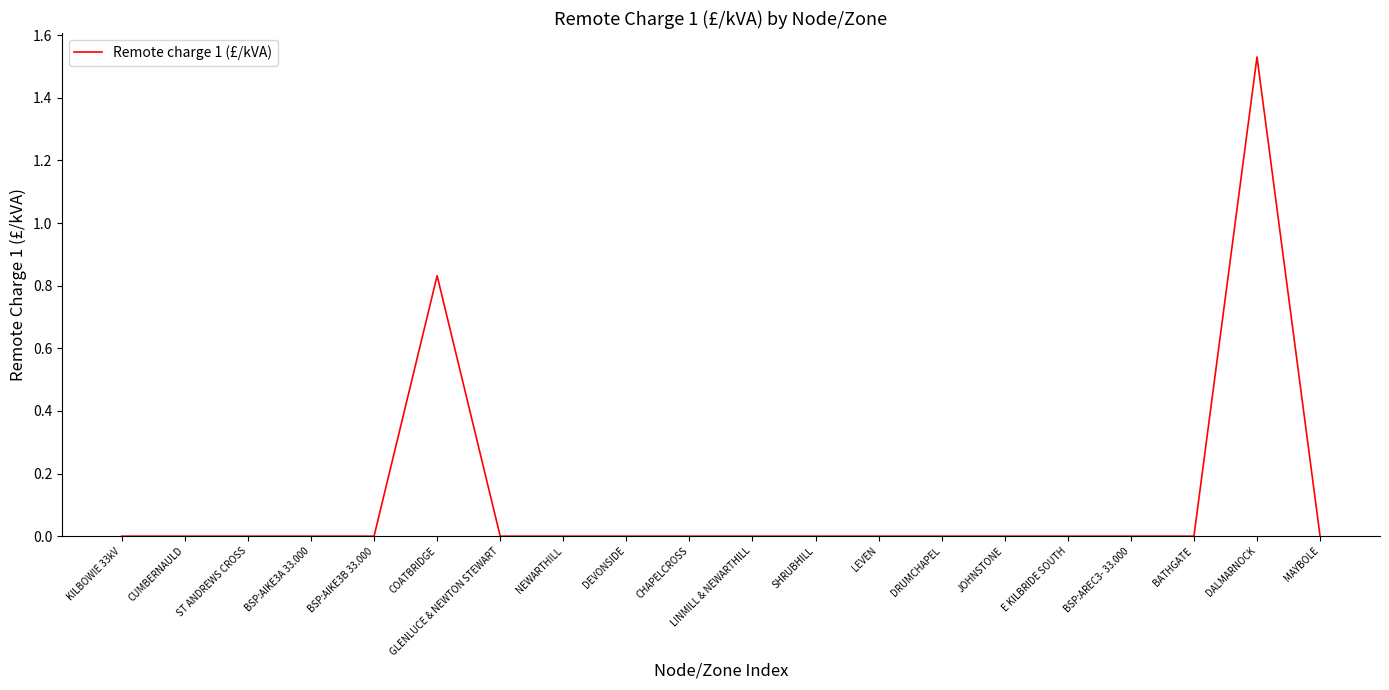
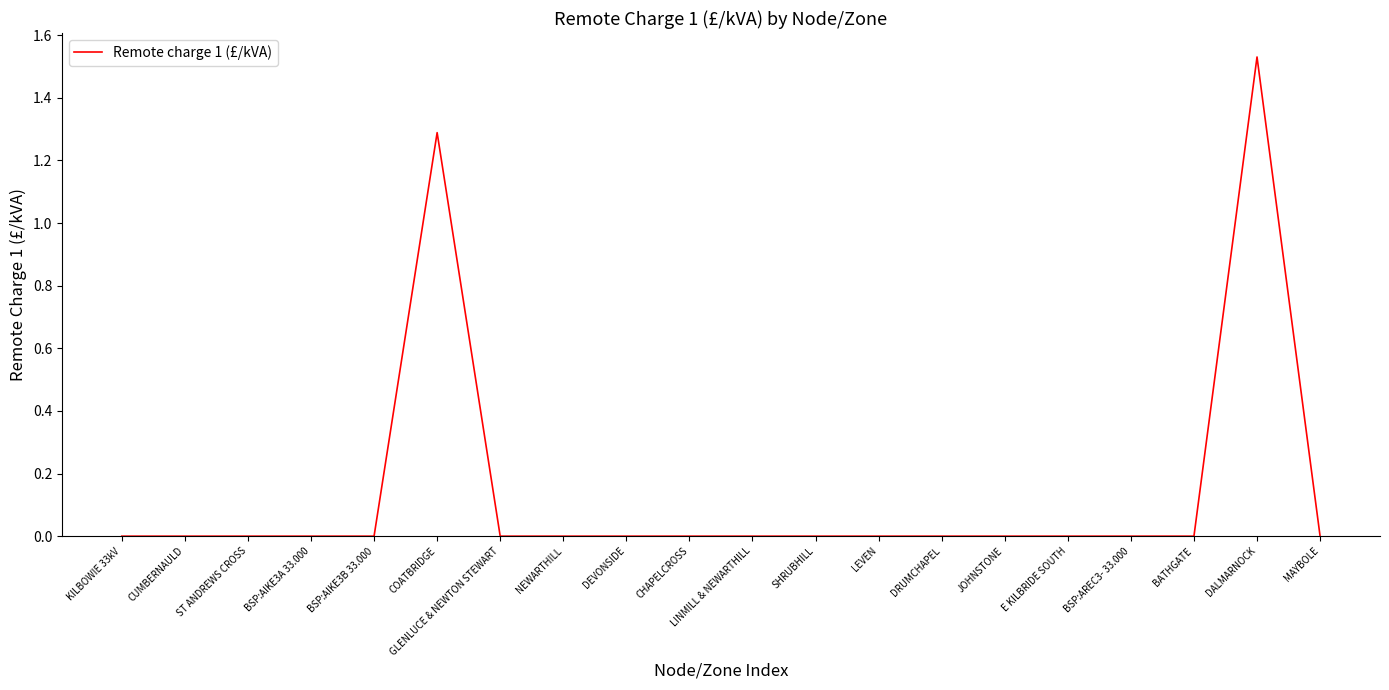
COATBRIDGE: 0.83 -> 1.29
